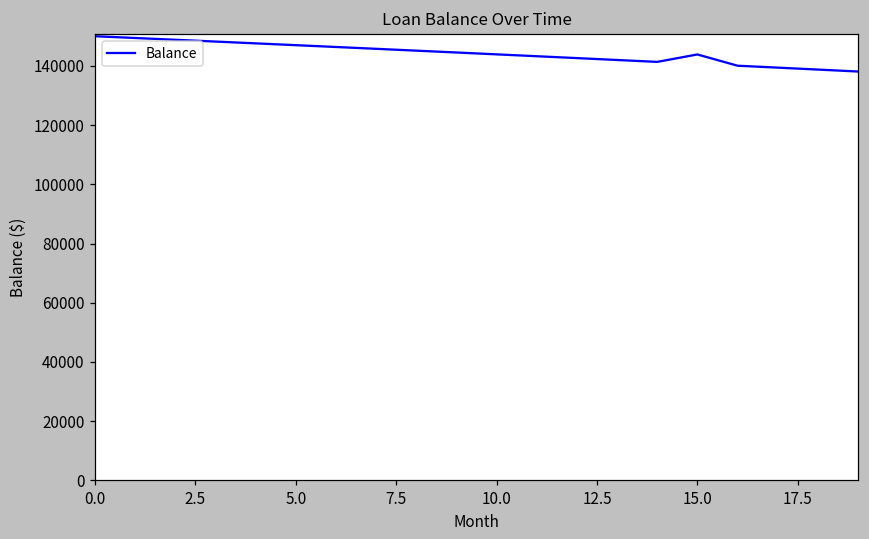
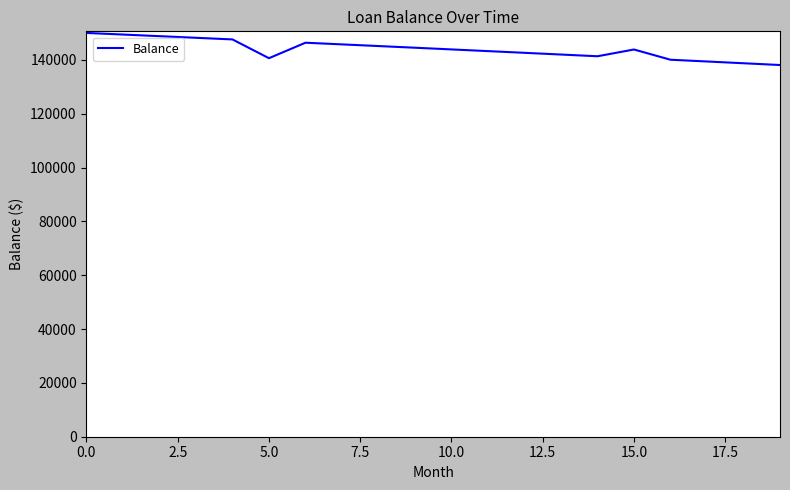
5.0: 147000 -> 141000
